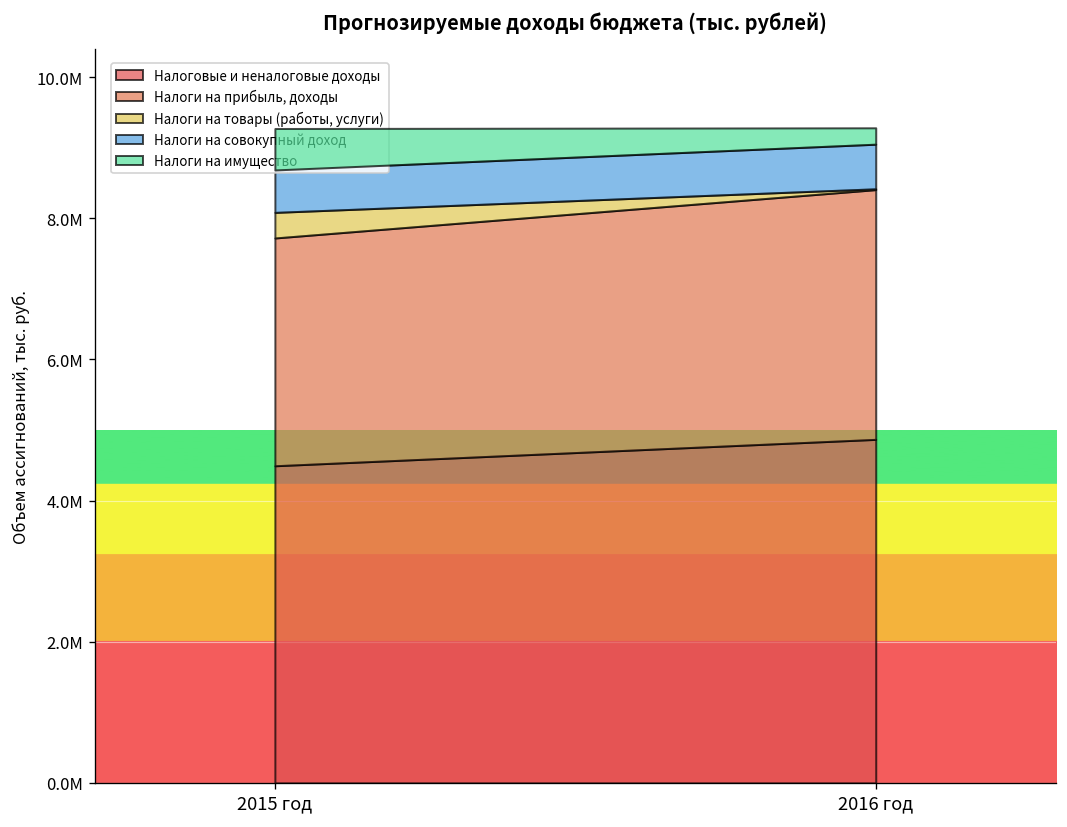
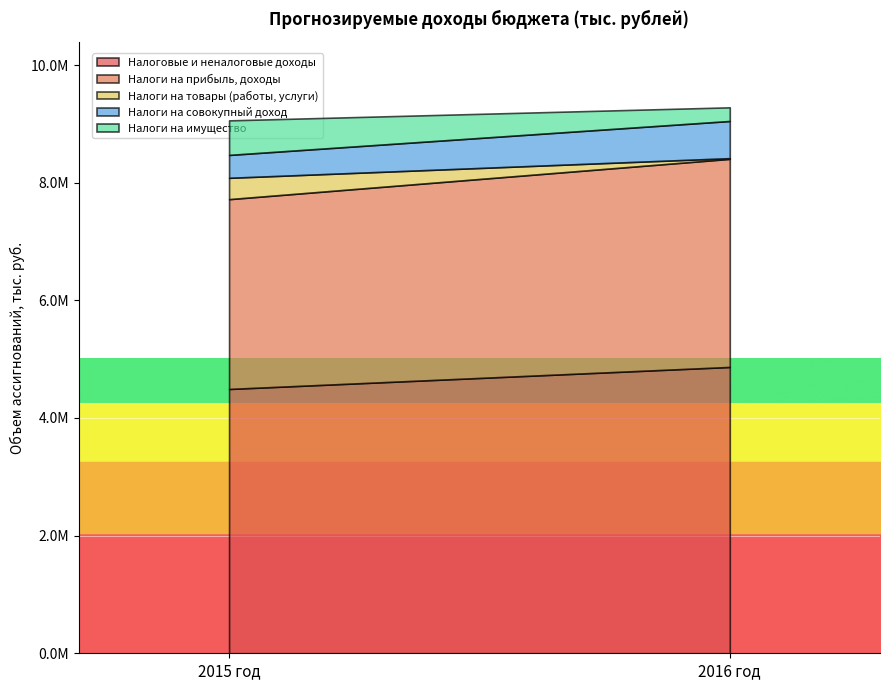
Налоги на совокупный доход, 2015 год: 600000 -> 400000
